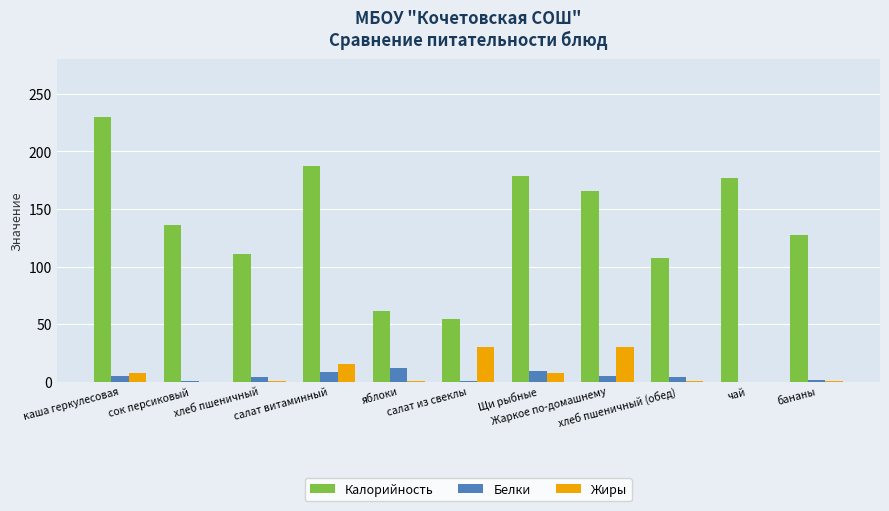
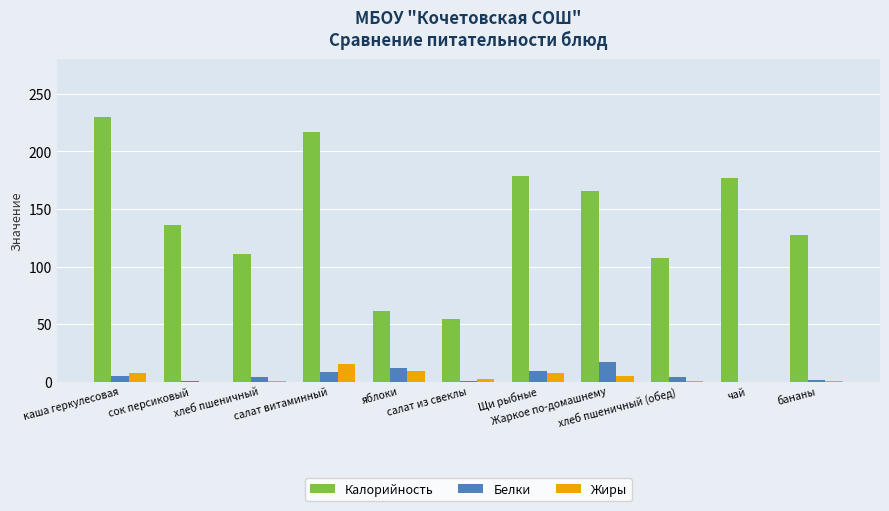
Калорийность, салат витаминный: 187 -> 217
Жиры, яблоки: 1 -> 10
Жиры, салат из свеклы: 30 -> 3
Белки, Жаркое по-домашнему: 4 -> 17
Жиры, Жаркое по-домашнему: 30 -> 5
